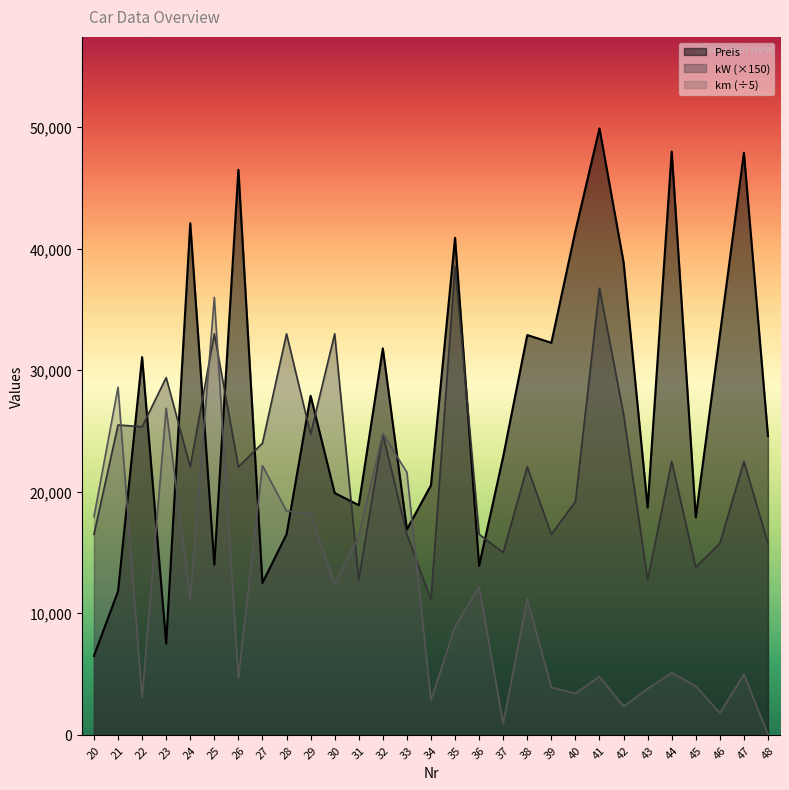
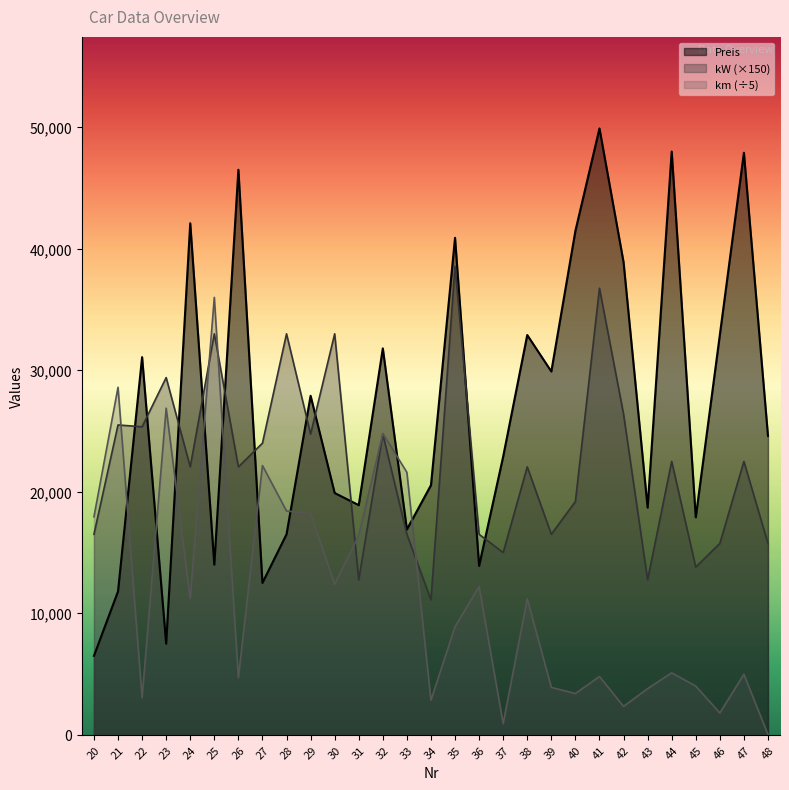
Preis, 39: 32,300 -> 29,900
